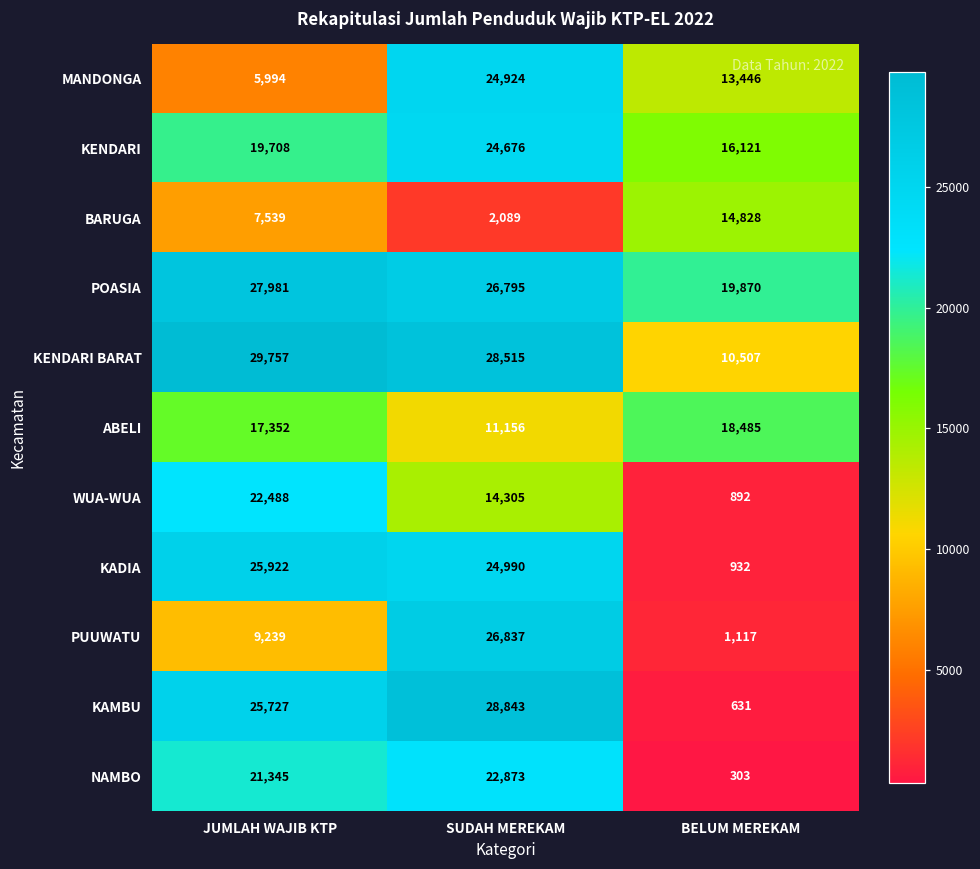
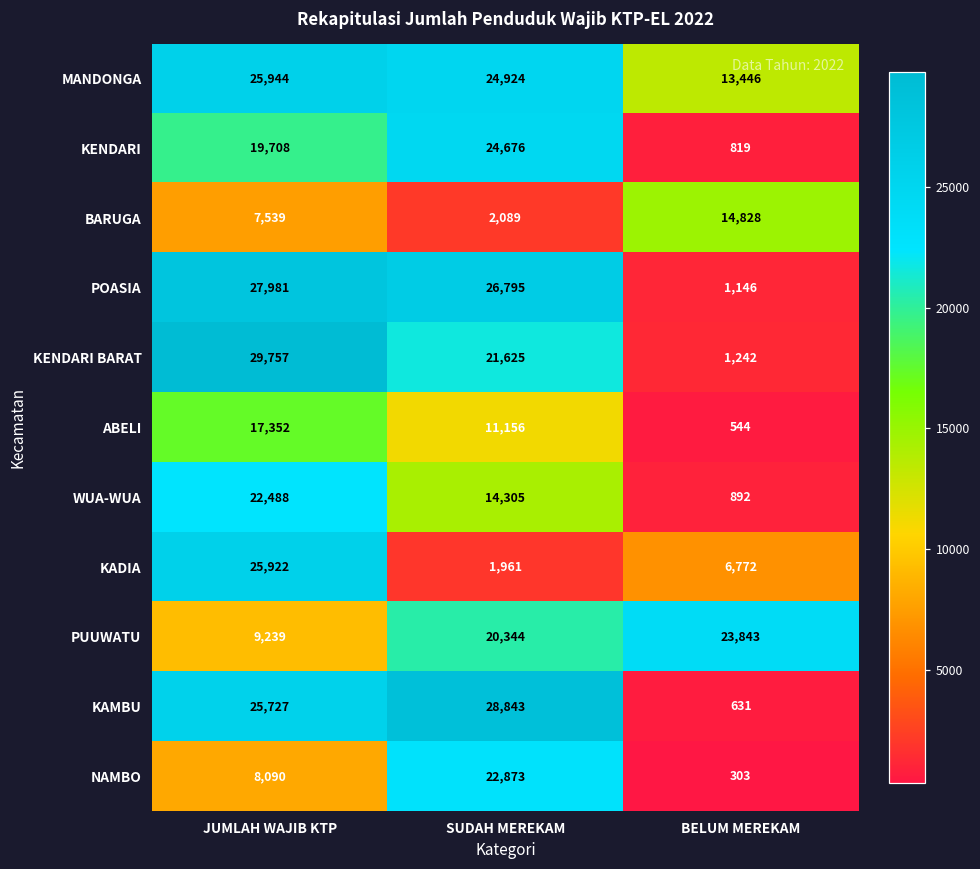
MANDONGA, JUMLAH WAJIB KTP: 5,994 -> 25,944
KENDARI, BELUM MEREKAM: 16,121 -> 819
POASIA, BELUM MEREKAM: 19,870 -> 1,146
KENDARI BARAT, SUDAH MEREKAM: 28,515 -> 21,625
KENDARI BARAT, BELUM MEREKAM: 10,507 -> 1,242
ABELI, BELUM MEREKAM: 18,485 -> 544
KADIA, SUDAH MEREKAM: 24,990 -> 1,961
KADIA, BELUM MEREKAM: 932 -> 6,772
PUUWATU, SUDAH MEREKAM: 26,837 -> 20,344
PUUWATU, BELUM MEREKAM: 1,117 -> 23,843
NAMBO, JUMLAH WAJIB KTP: 21,345 -> 8,090
